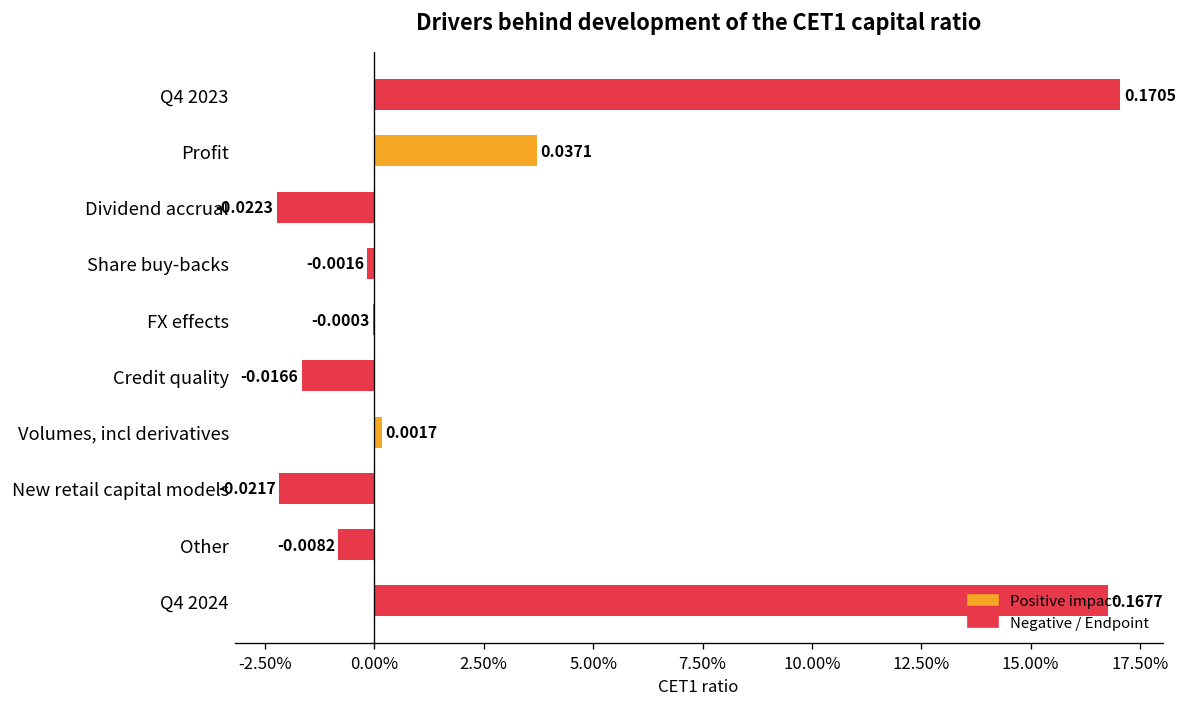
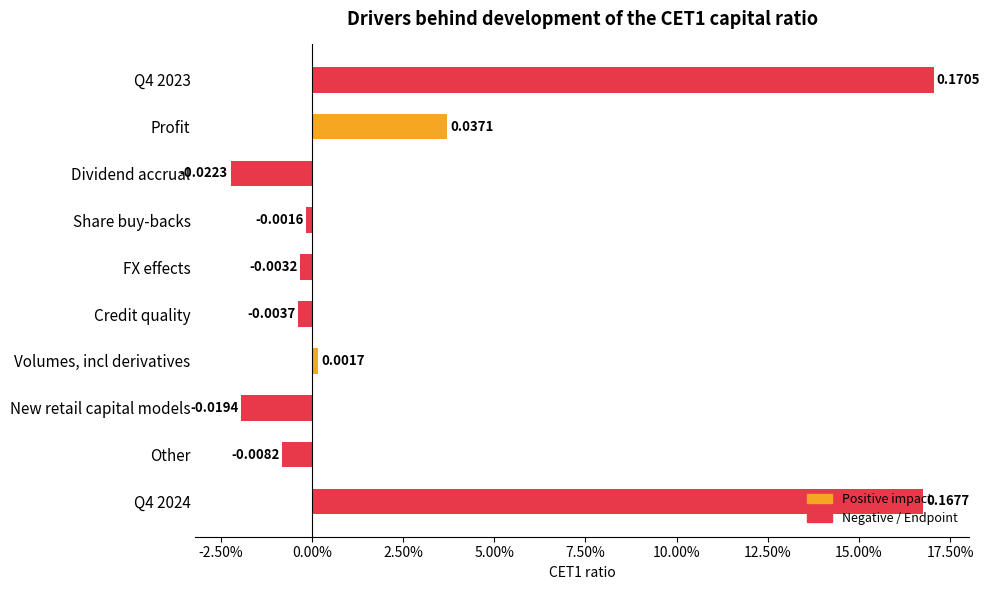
FX effects: -0.0003 -> -0.0032
Credit quality: -0.0166 -> -0.0037
New retail capital models: -0.0217 -> -0.0194
